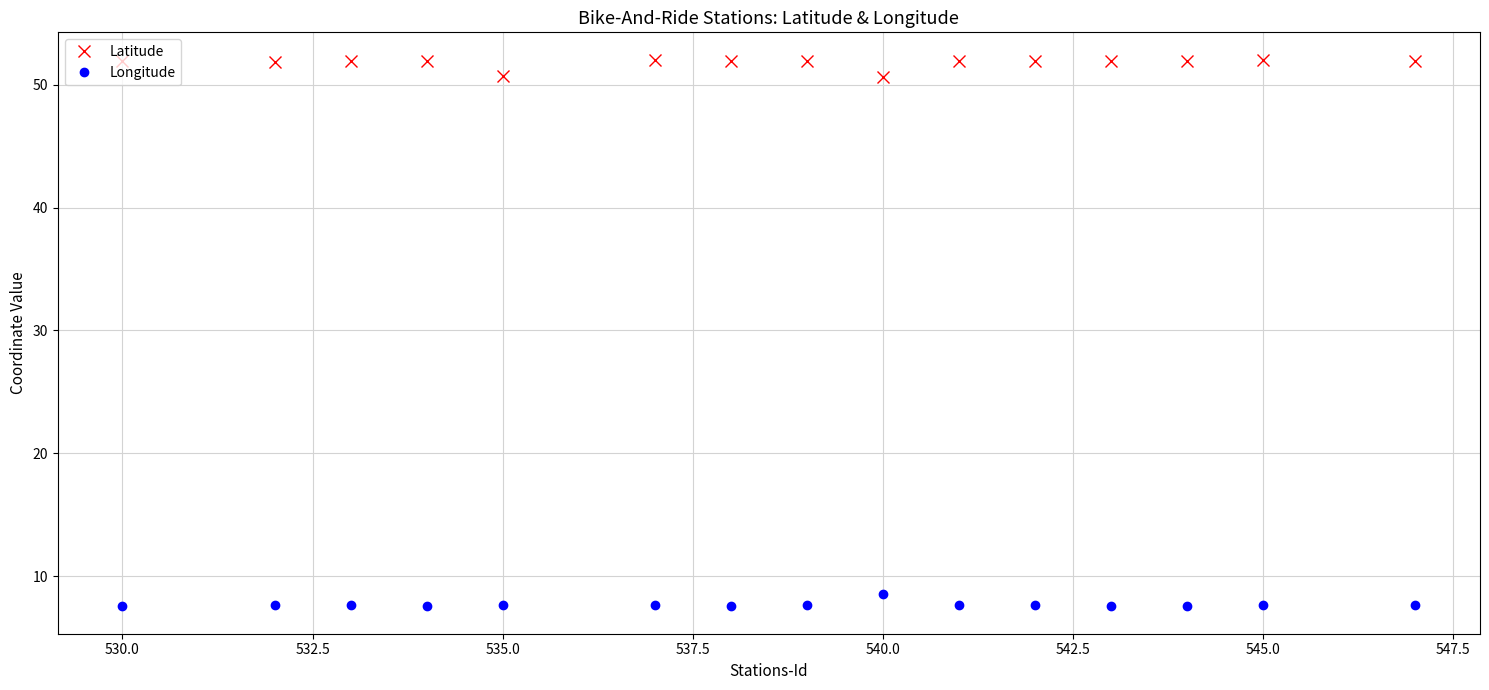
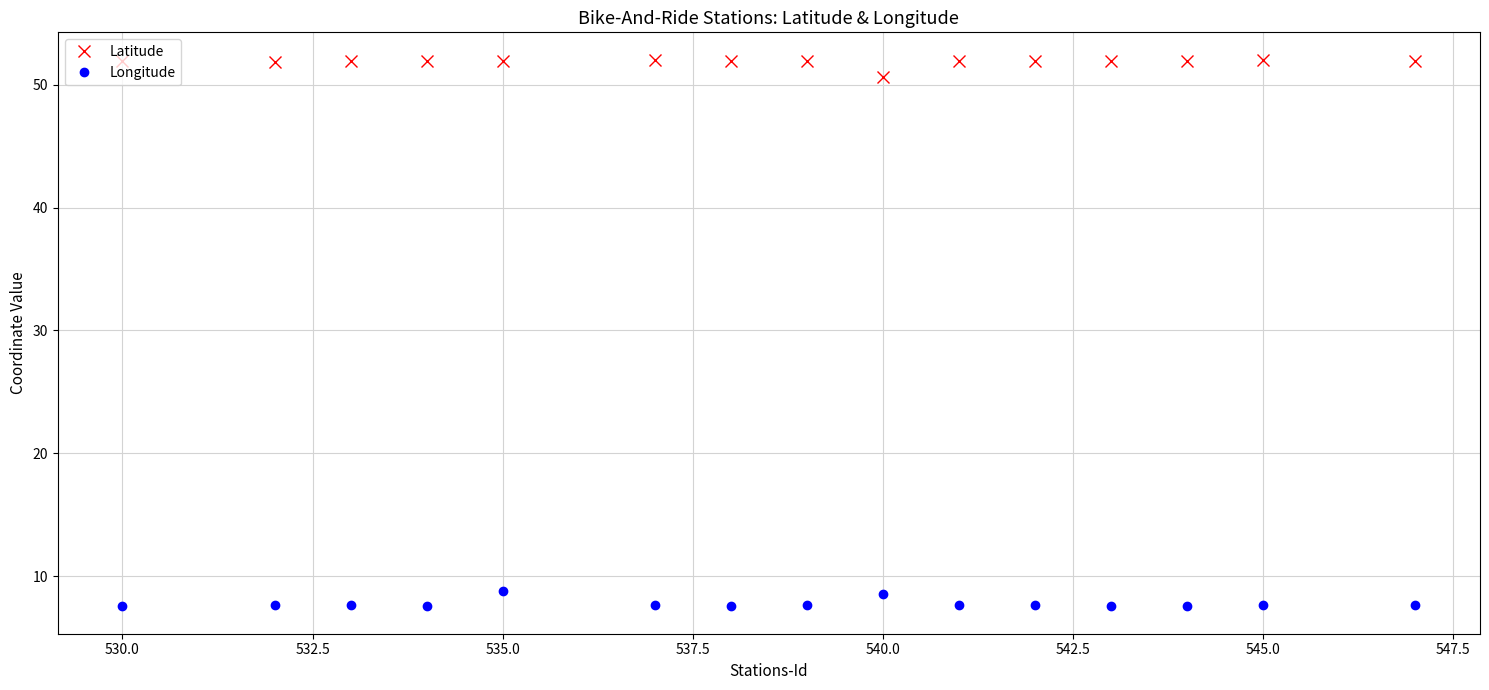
Latitude, 535.0: 50.7 -> 51.9
Longitude, 535.0: 7.6 -> 8.8
